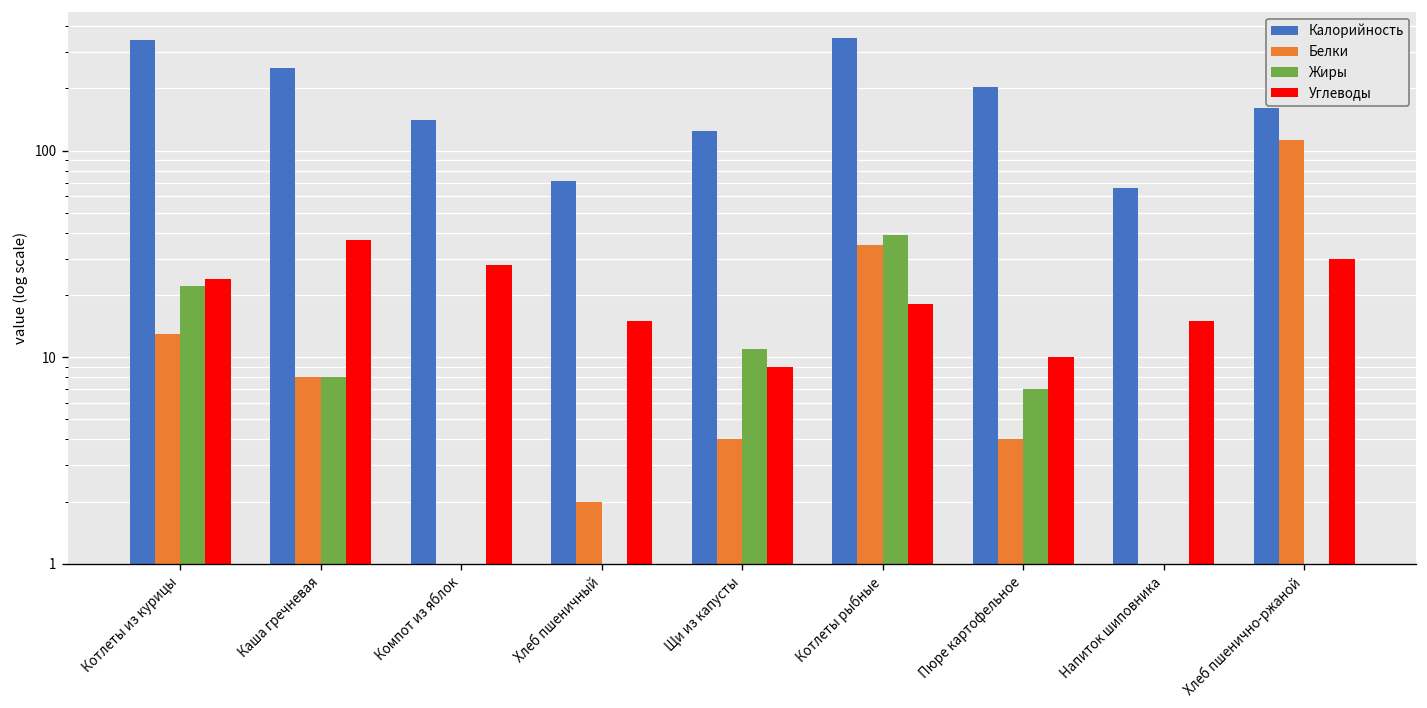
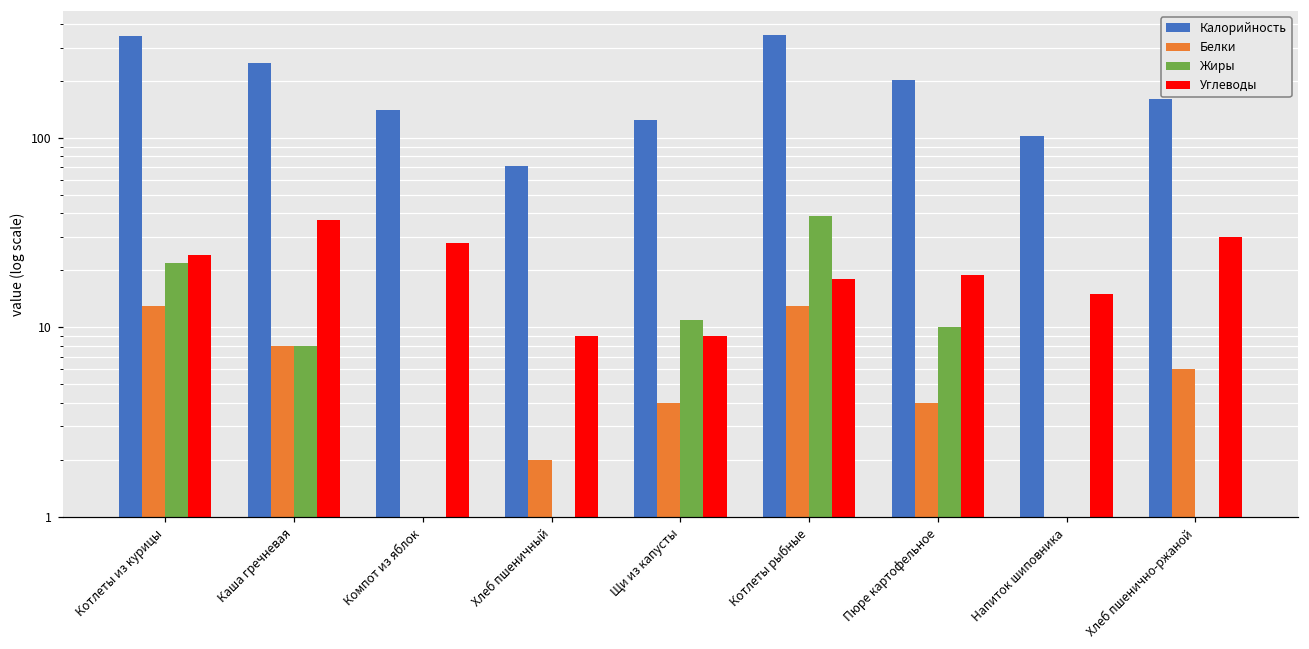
Углеводы, Хлеб пшеничный: 15 -> 9
Белки, Котлеты рыбные: 35 -> 13
Жиры, Пюре картофельное: 7 -> 10
Углеводы, Пюре картофельное: 10 -> 19
Калорийность, Напиток шиповника: 66 -> 100
Белки, Хлеб пшенично-ржаной: 110 -> 6
